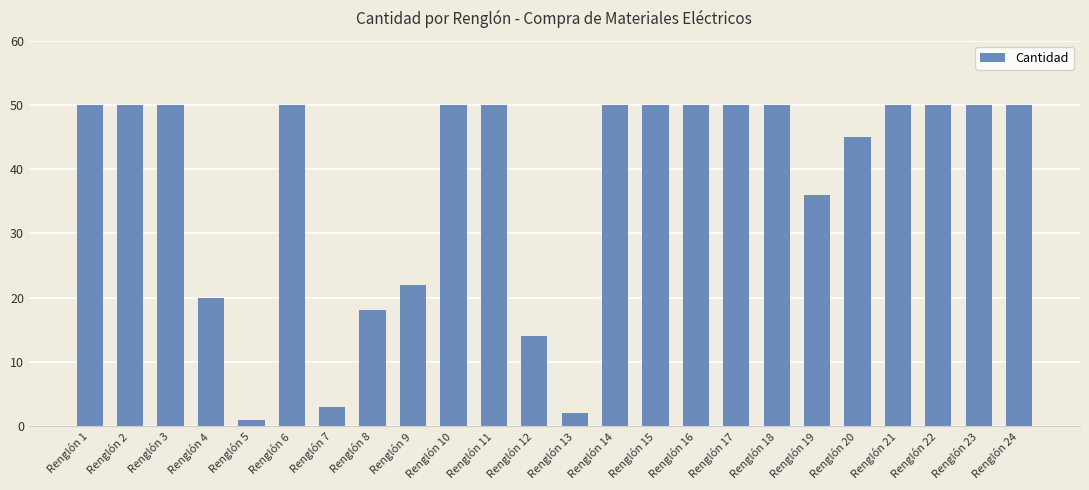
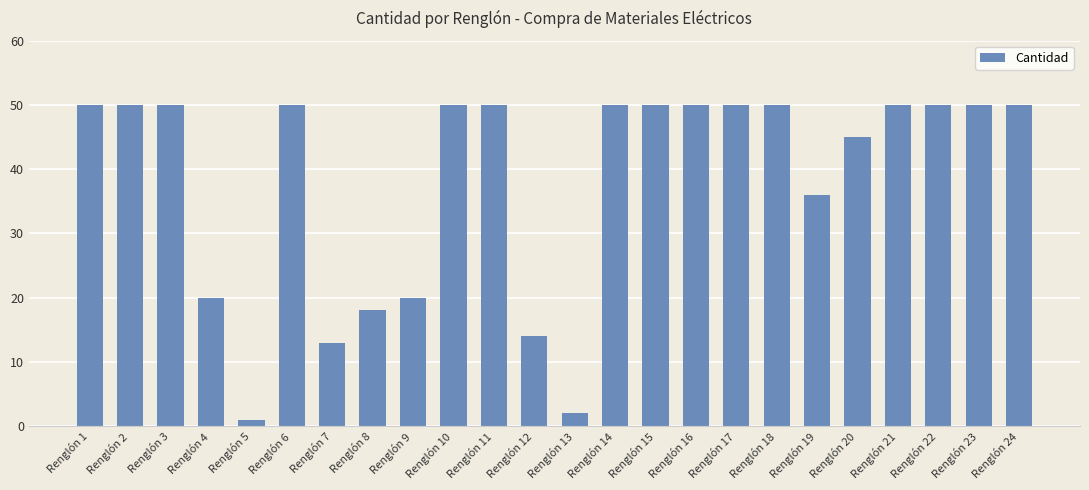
Renglón 7: 3 -> 13
Renglón 9: 22 -> 20
